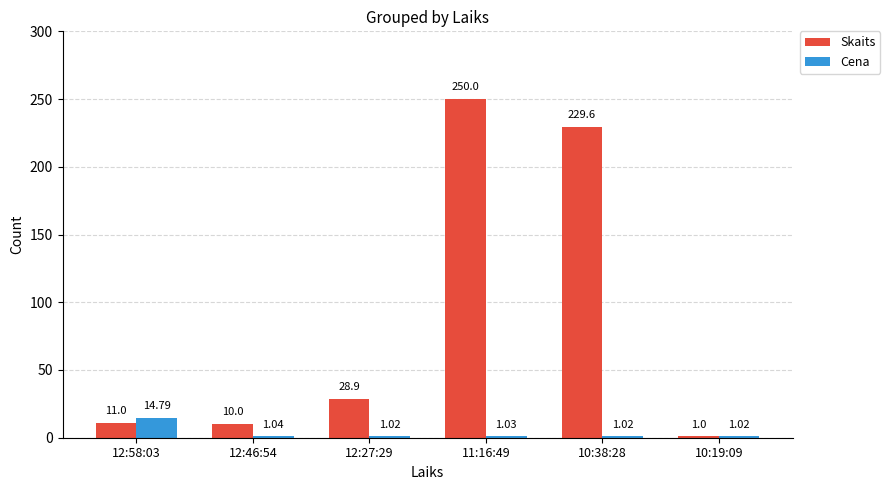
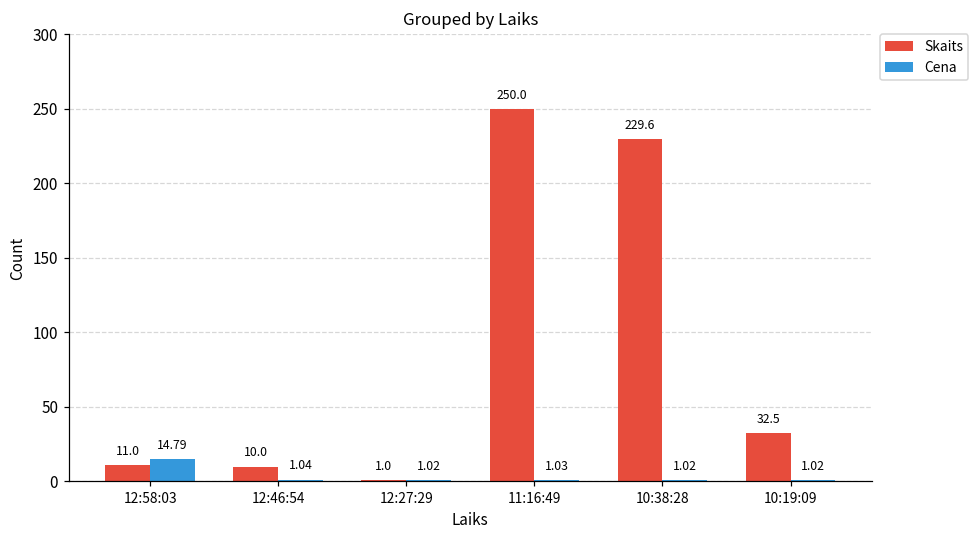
Skaits, 12:27:29: 28.9 -> 1.0
Skaits, 10:19:09: 1.0 -> 32.5
